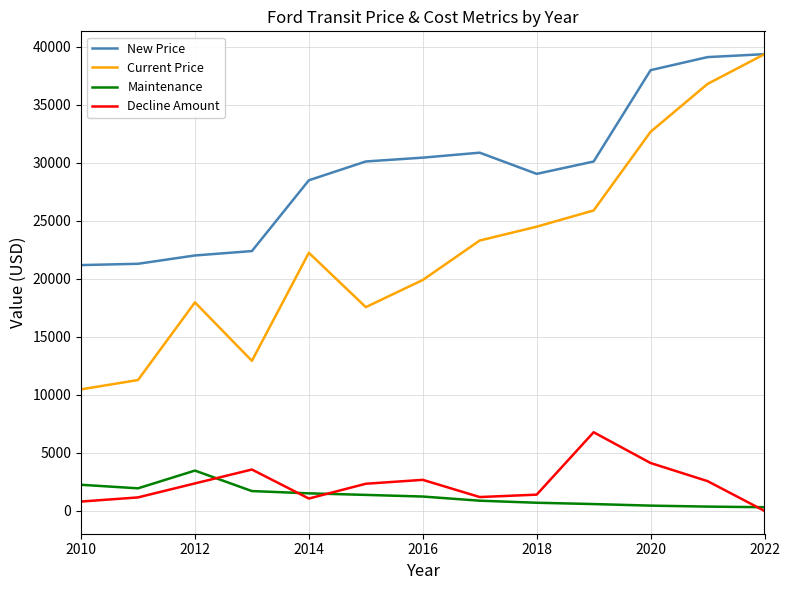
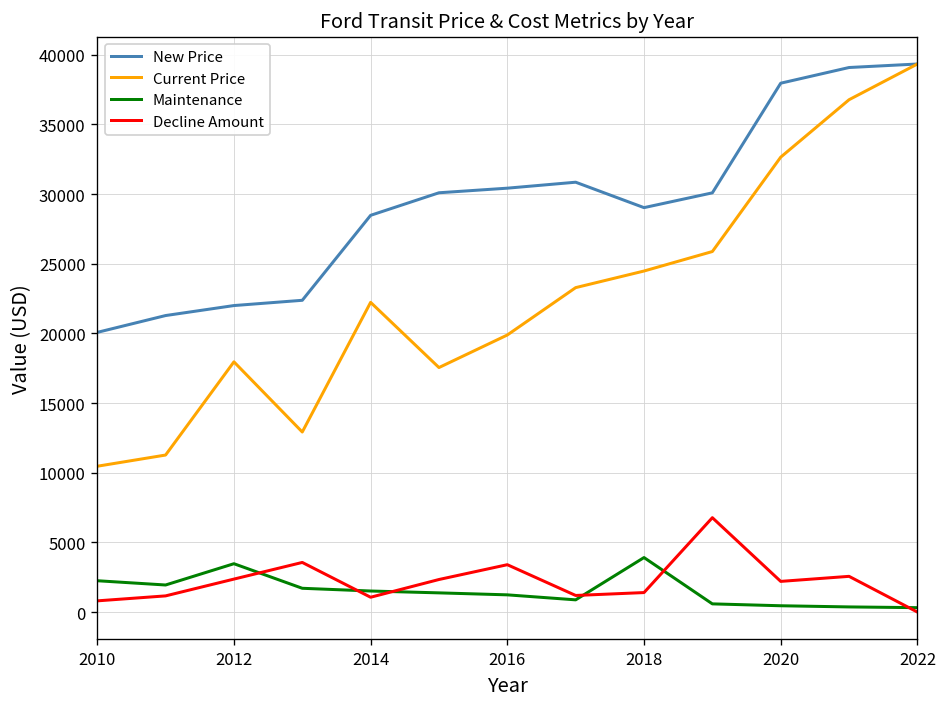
New Price, 2010: 21200 -> 20100
Decline Amount, 2016: 2700 -> 3400
Maintenance, 2018: 700 -> 3900
Decline Amount, 2020: 4100 -> 2200
